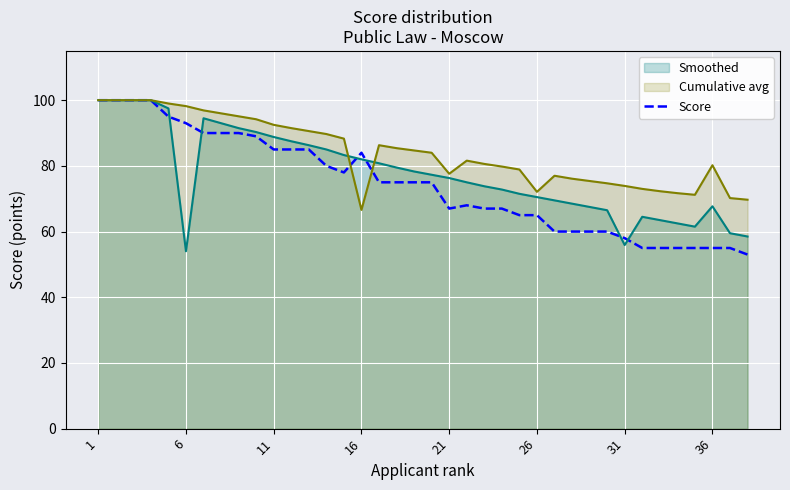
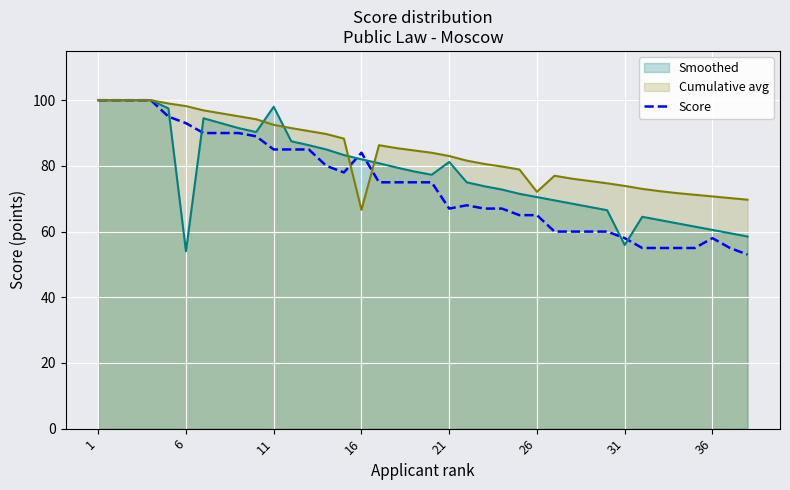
Smoothed, 11: 89 -> 98
Smoothed, 21: 76 -> 81
Cumulative avg, 21: 78 -> 83
Score, 36: 55 -> 58
Smoothed, 36: 68 -> 61
Cumulative avg, 36: 80 -> 71
